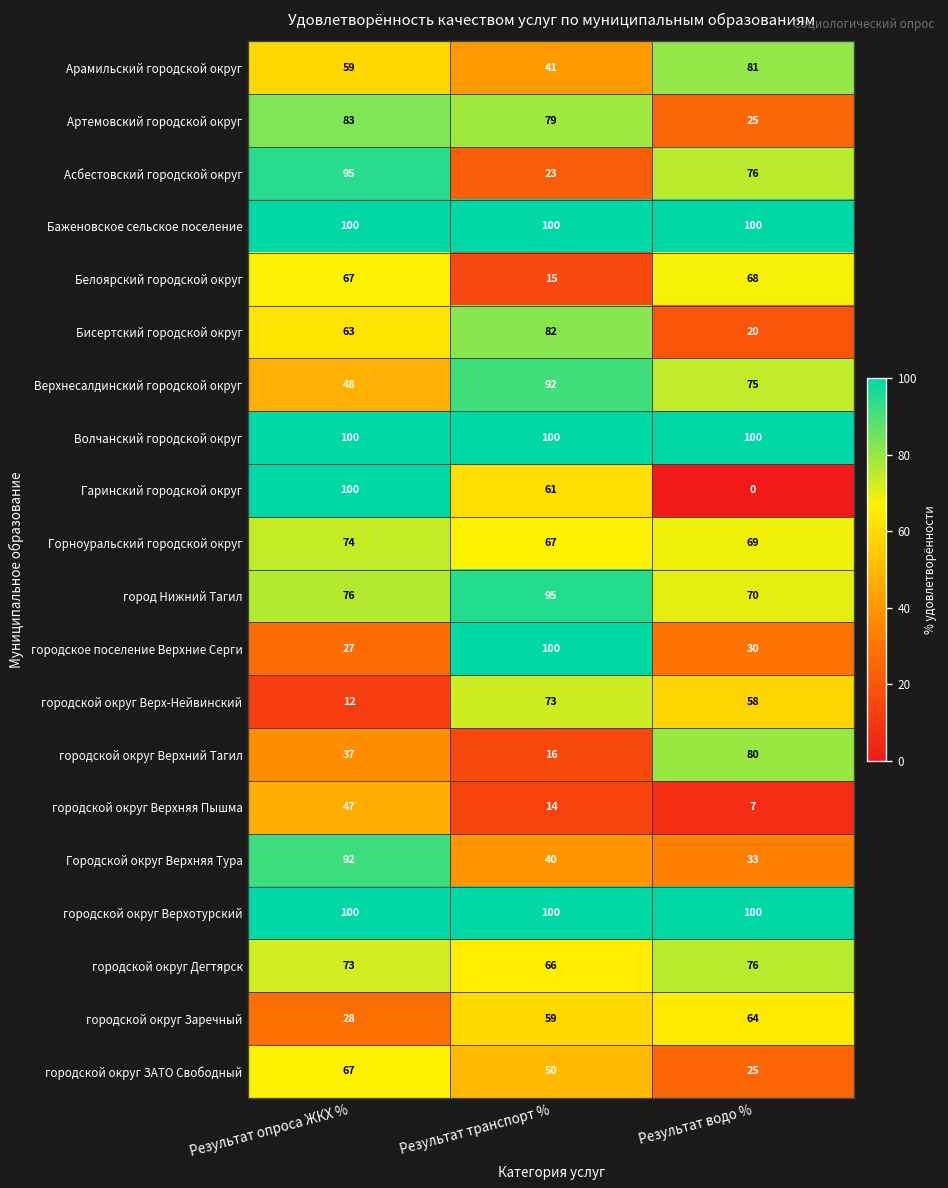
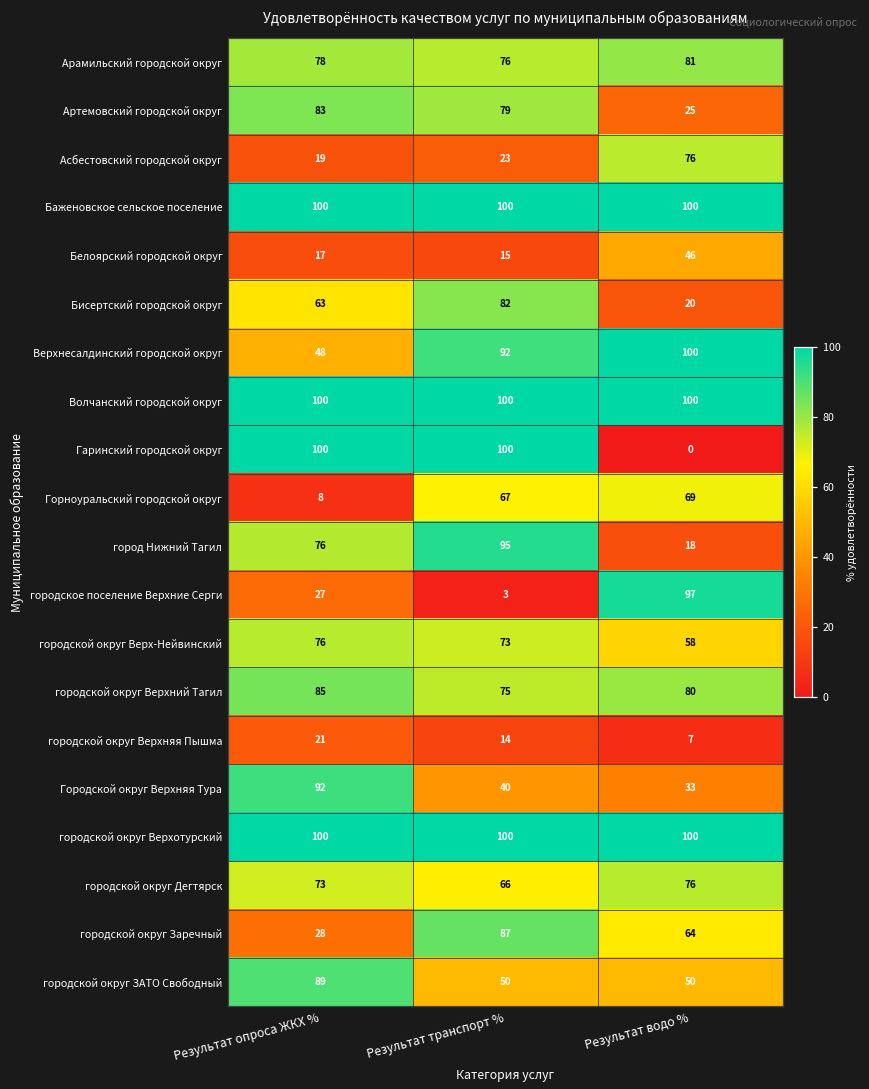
Арамильский городской округ, Результат опроса ЖКХ %: 59 -> 78
Арамильский городской округ, Результат транспорт %: 41 -> 76
Асбестовский городской округ, Результат опроса ЖКХ %: 95 -> 19
Белоярский городской округ, Результат опроса ЖКХ %: 67 -> 17
Белоярский городской округ, Результат водо %: 68 -> 46
Верхнесалдинский городской округ, Результат водо %: 75 -> 100
Гаринский городской округ, Результат транспорт %: 61 -> 100
Горноуральский городской округ, Результат опроса ЖКХ %: 74 -> 8
город Нижний Тагил, Результат водо %: 70 -> 18
городское поселение Верхние Серги, Результат транспорт %: 100 -> 3
городское поселение Верхние Серги, Результат водо %: 30 -> 97
городской округ Верх-Нейвинский, Результат опроса ЖКХ %: 12 -> 76
городской округ Верхний Тагил, Результат опроса ЖКХ %: 37 -> 85
городской округ Верхний Тагил, Результат транспорт %: 16 -> 75
городской округ Верхняя Пышма, Результат опроса ЖКХ %: 47 -> 21
городской округ Заречный, Результат транспорт %: 59 -> 87
городской округ ЗАТО Свободный, Результат опроса ЖКХ %: 67 -> 89
городской округ ЗАТО Свободный, Результат водо %: 25 -> 50
